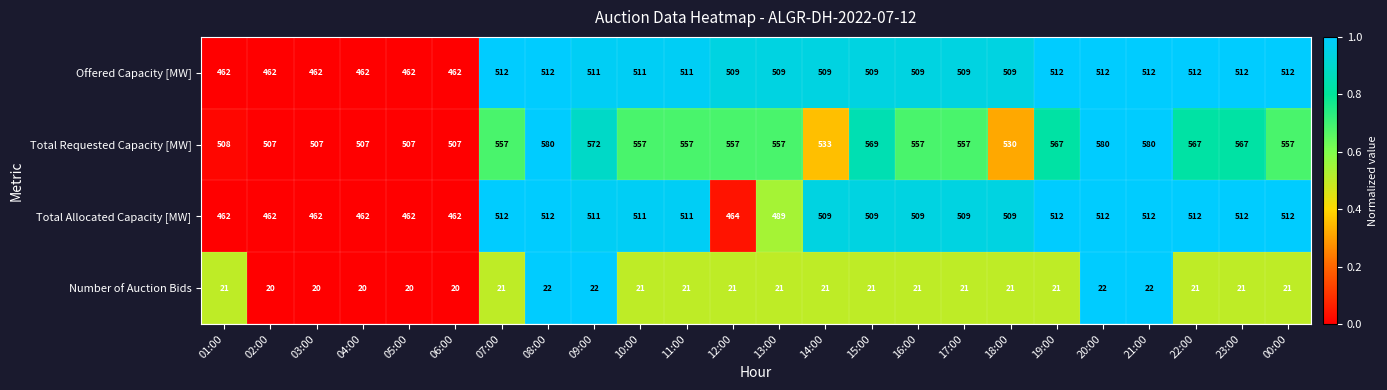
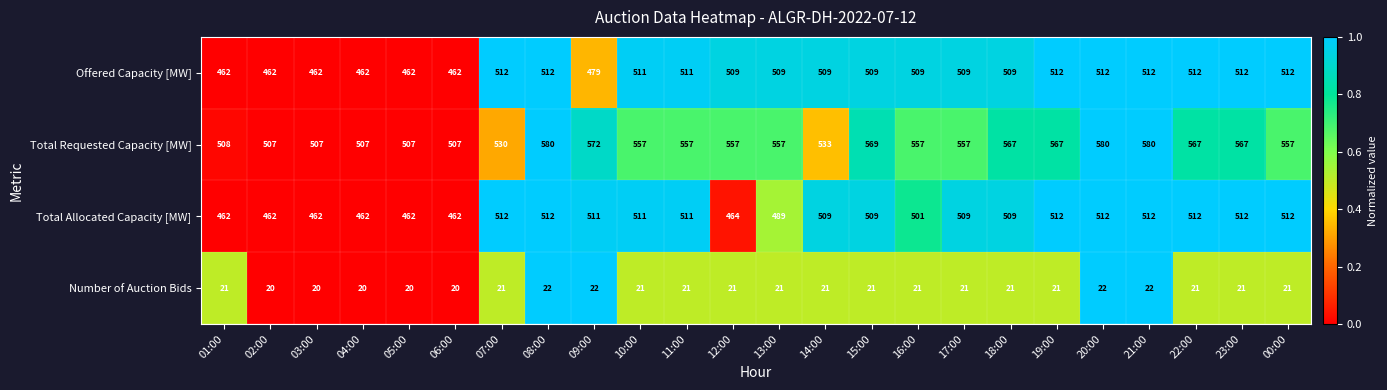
Offered Capacity [MW], 09:00: 511 -> 479
Total Requested Capacity [MW], 07:00: 557 -> 530
Total Requested Capacity [MW], 18:00: 530 -> 567
Total Allocated Capacity [MW], 16:00: 509 -> 501
